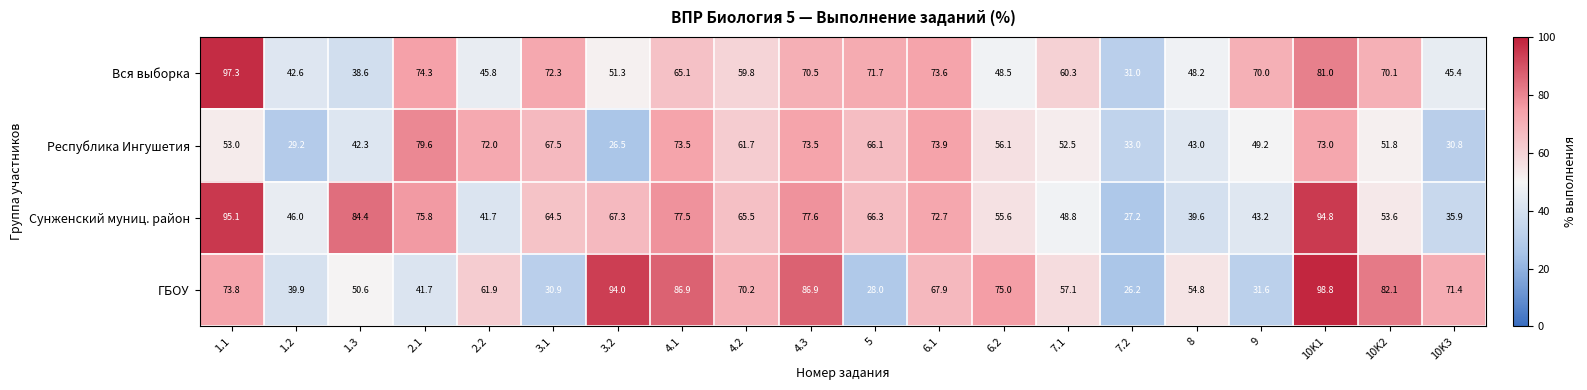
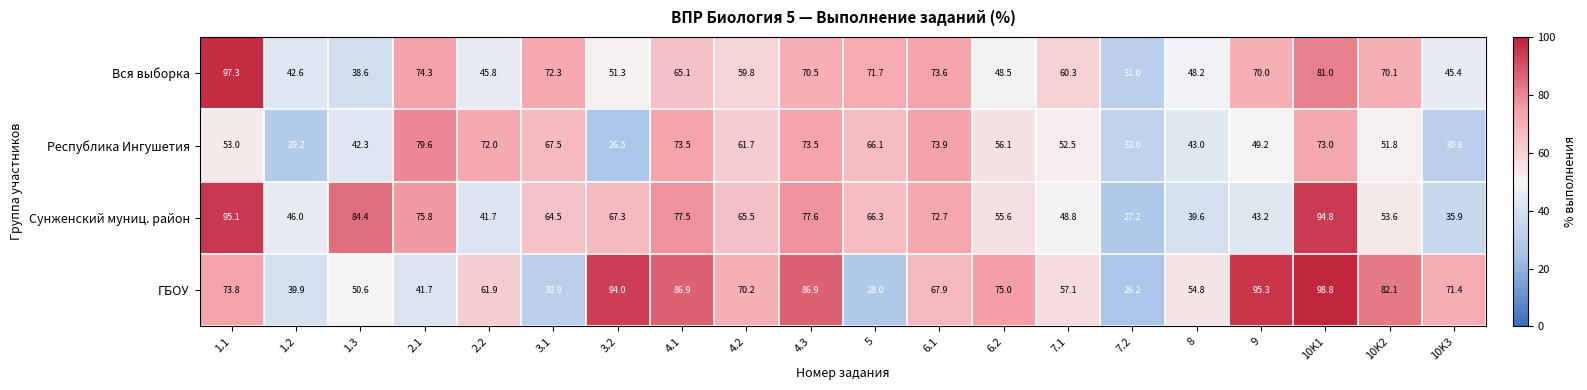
ГБОУ, 9: 31.6 -> 95.3
